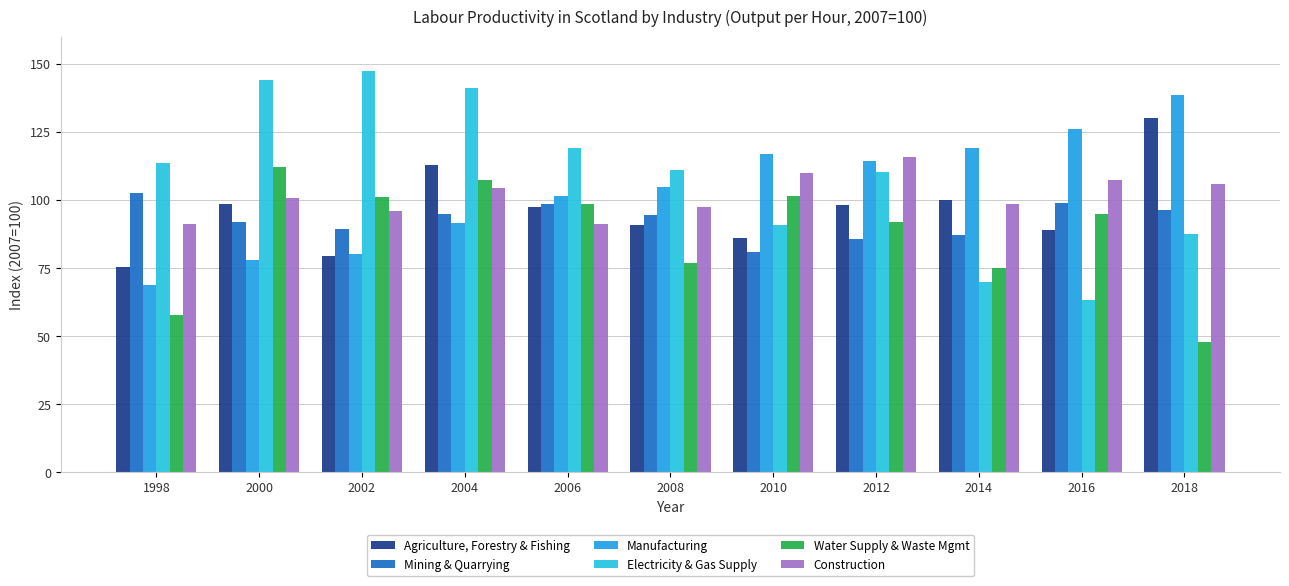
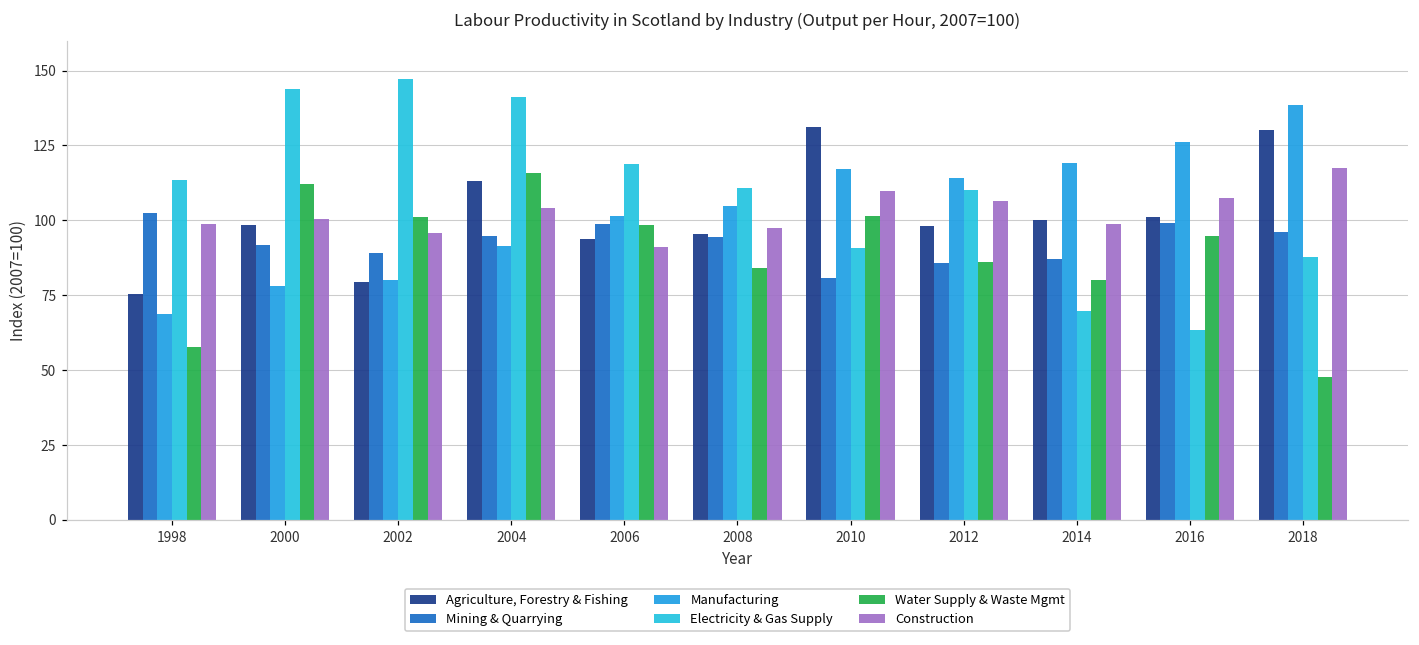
Construction, 1998: 91 -> 99
Water Supply & Waste Mgmt, 2004: 107 -> 116
Agriculture, Forestry & Fishing, 2006: 98 -> 94
Agriculture, Forestry & Fishing, 2008: 91 -> 95
Water Supply & Waste Mgmt, 2008: 77 -> 84
Agriculture, Forestry & Fishing, 2010: 86 -> 131
Water Supply & Waste Mgmt, 2012: 92 -> 86
Construction, 2012: 116 -> 106
Water Supply & Waste Mgmt, 2014: 75 -> 80
Agriculture, Forestry & Fishing, 2016: 89 -> 101
Construction, 2018: 106 -> 118
